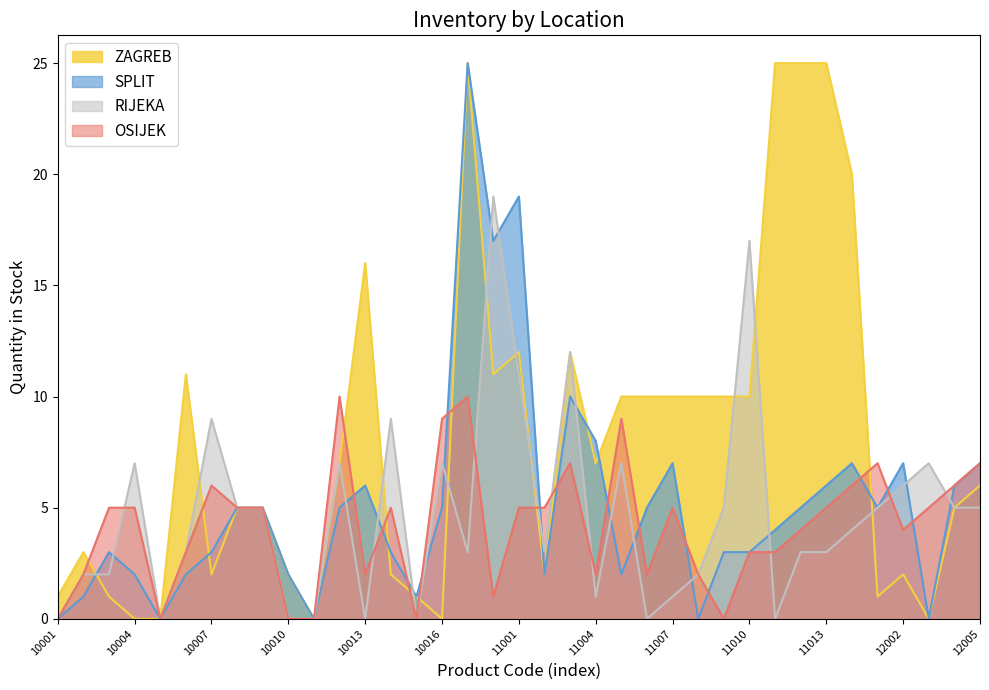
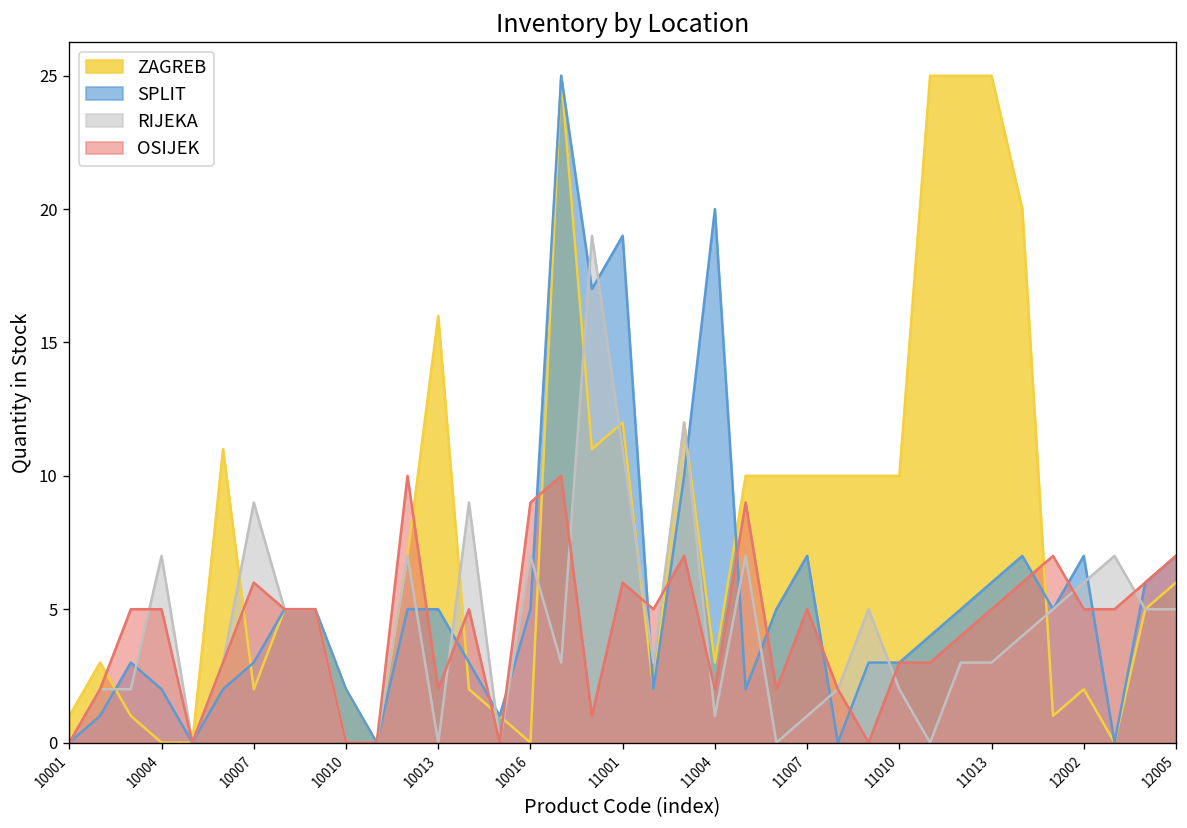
SPLIT, 10013: 6 -> 5
OSIJEK, 11001: 5 -> 6
ZAGREB, 11004: 7 -> 3
SPLIT, 11004: 8 -> 20
RIJEKA, 11010: 17 -> 2
OSIJEK, 12002: 4 -> 5
